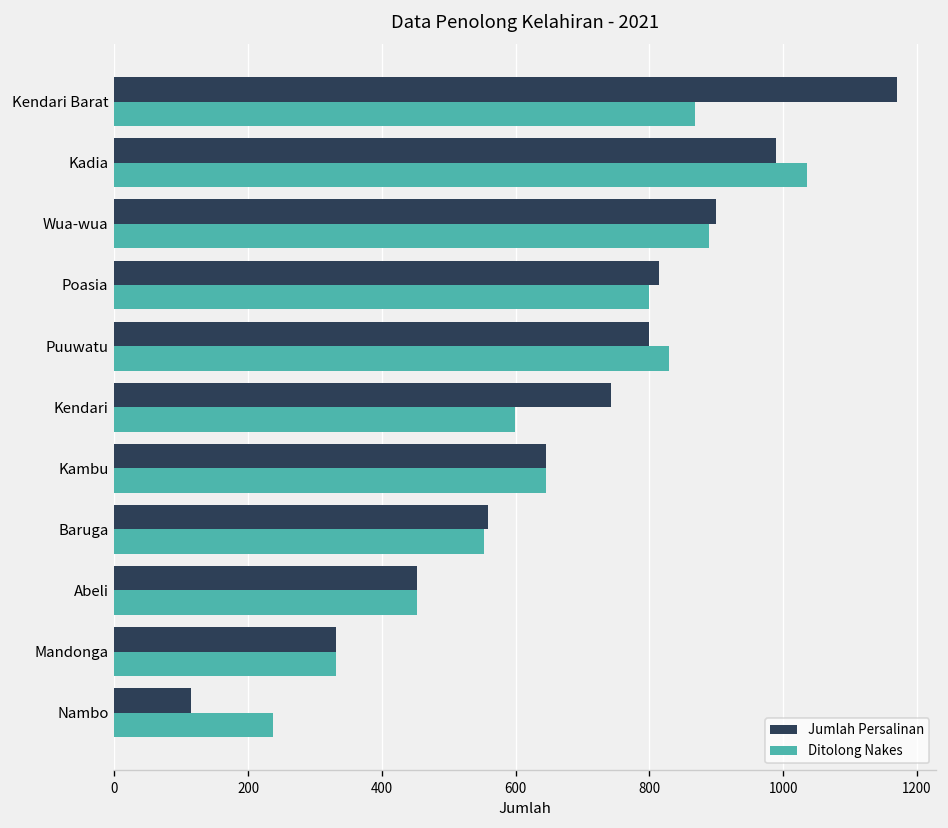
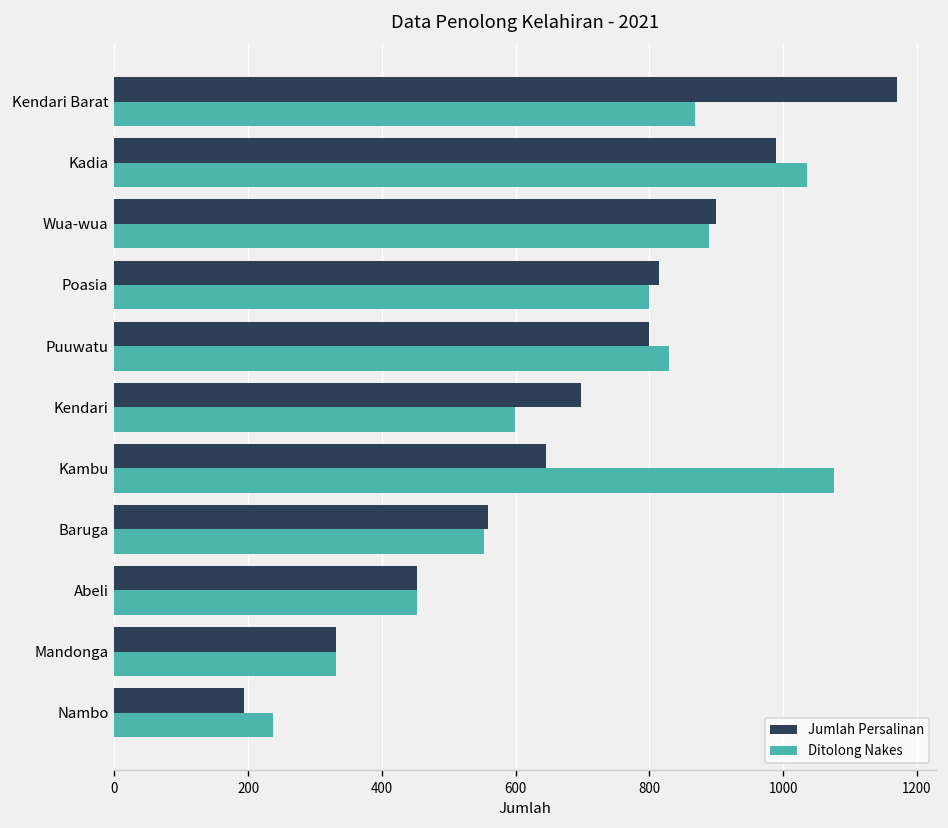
Jumlah Persalinan, Kendari: 740 -> 700
Ditolong Nakes, Kambu: 650 -> 1080
Jumlah Persalinan, Nambo: 110 -> 190
